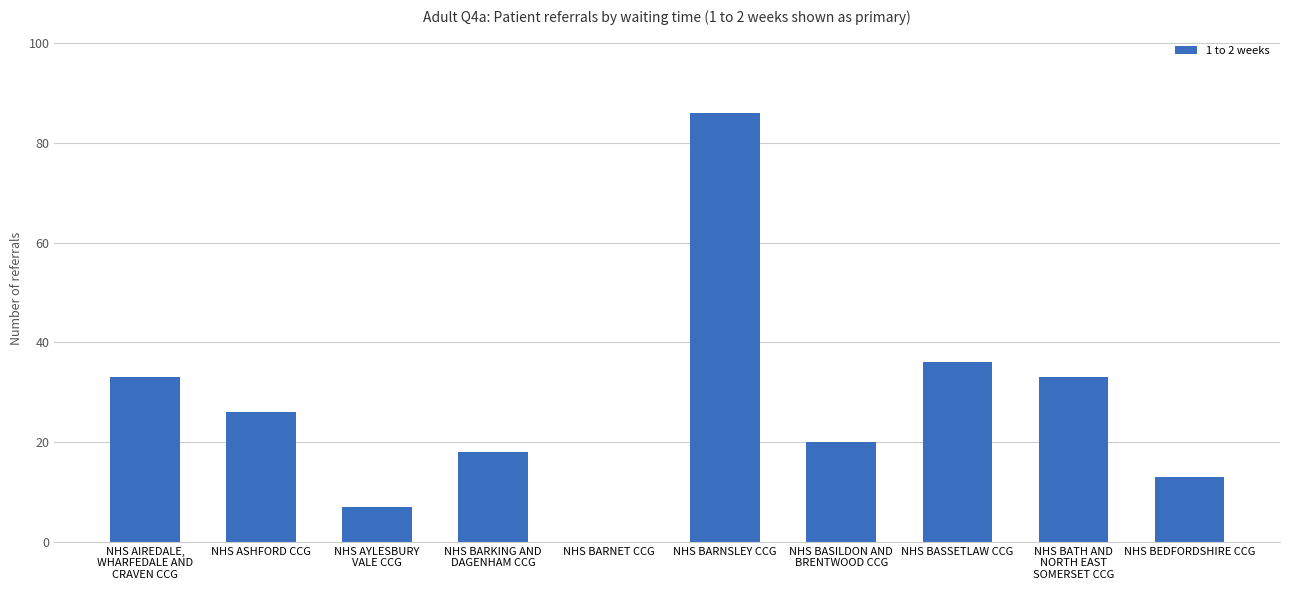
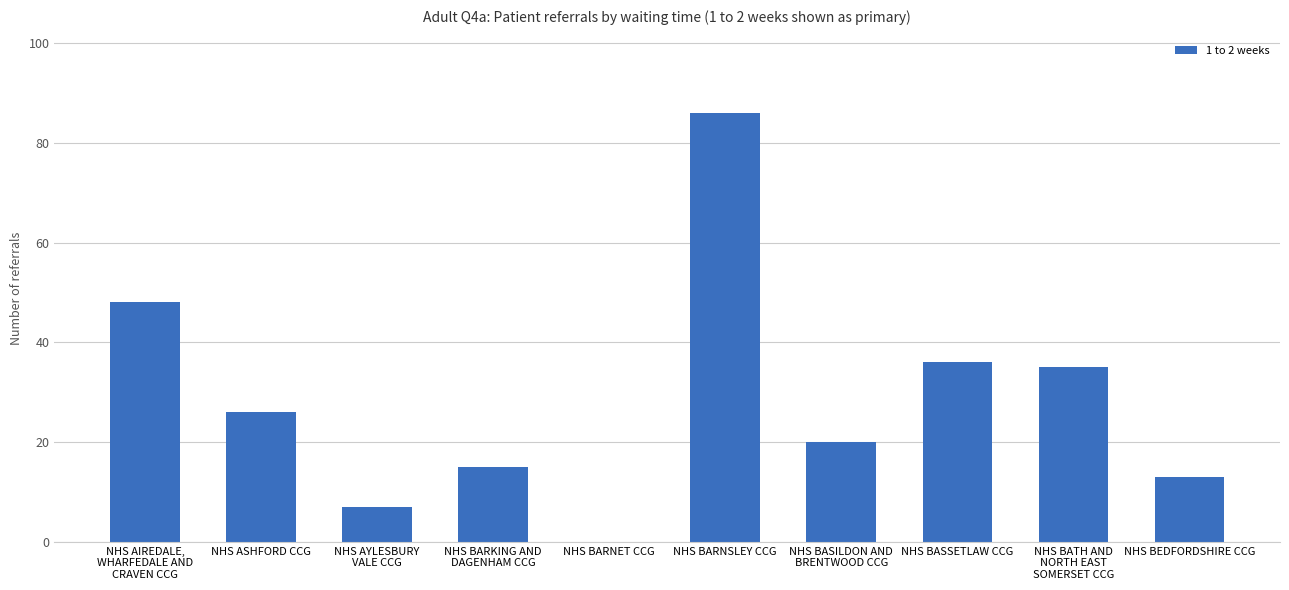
NHS AIREDALE, WHARFEDALE AND CRAVEN CCG: 33 -> 48
NHS BARKING AND DAGENHAM CCG: 18 -> 15
NHS BATH AND NORTH EAST SOMERSET CCG: 33 -> 35
